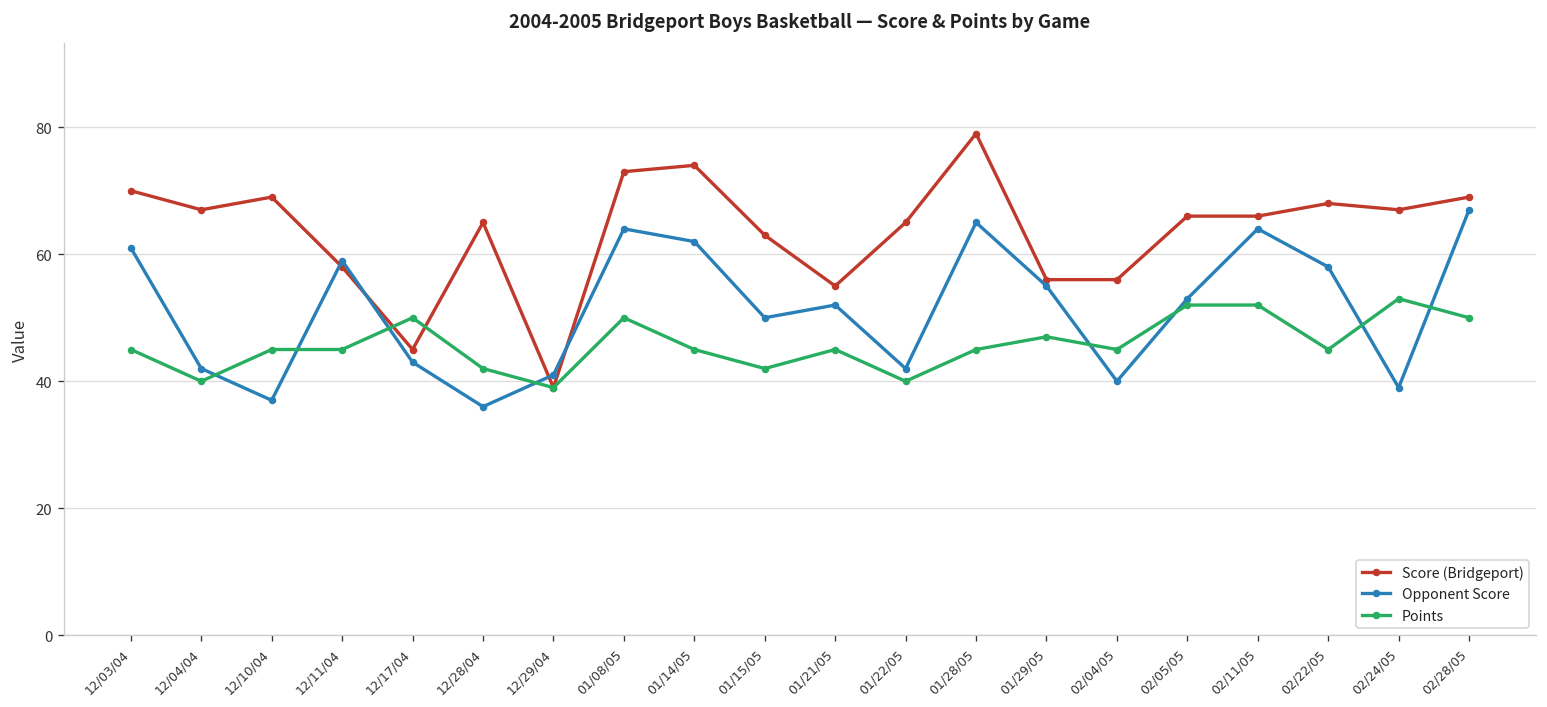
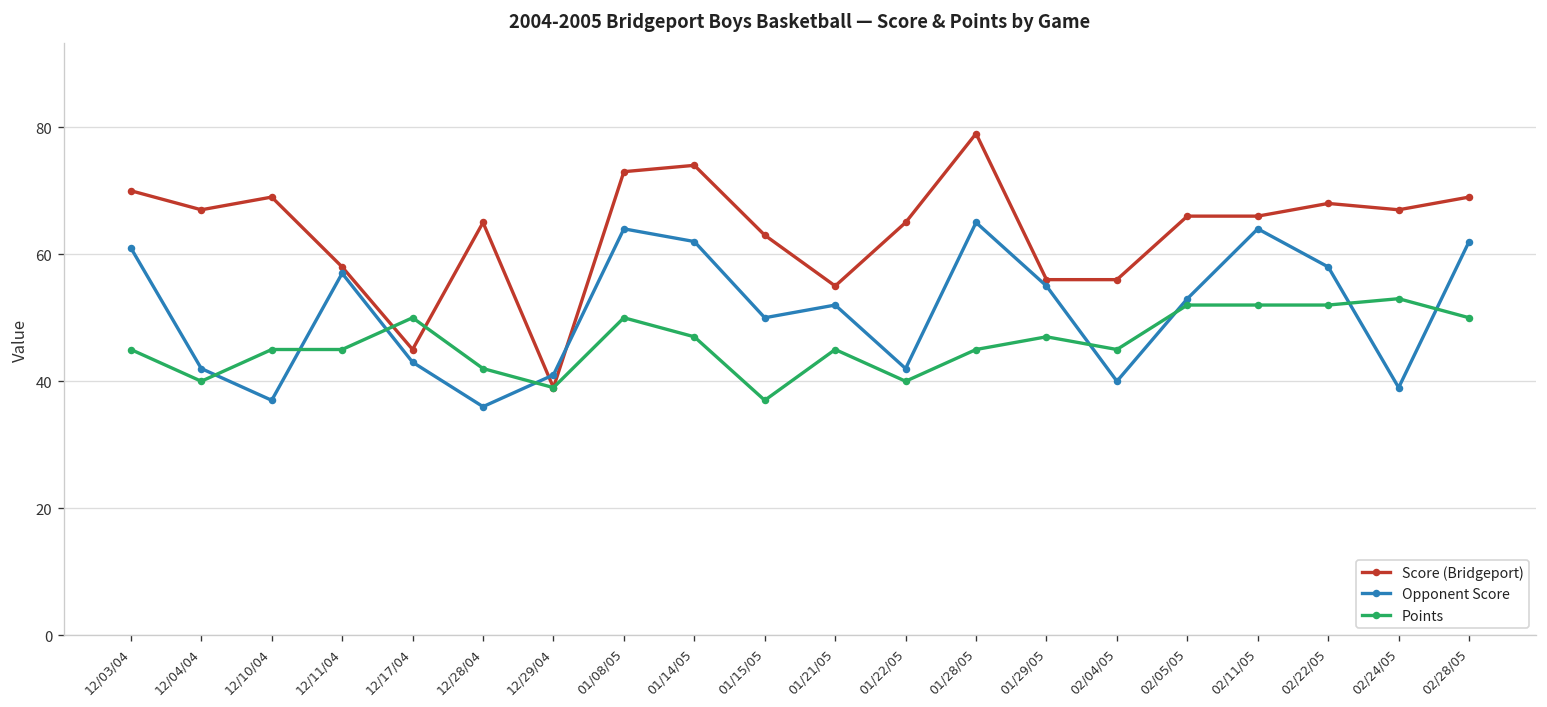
Opponent Score, 12/11/04: 59 -> 57
Points, 01/14/05: 45 -> 47
Points, 01/15/05: 42 -> 37
Points, 02/22/05: 45 -> 52
Opponent Score, 02/28/05: 67 -> 62
